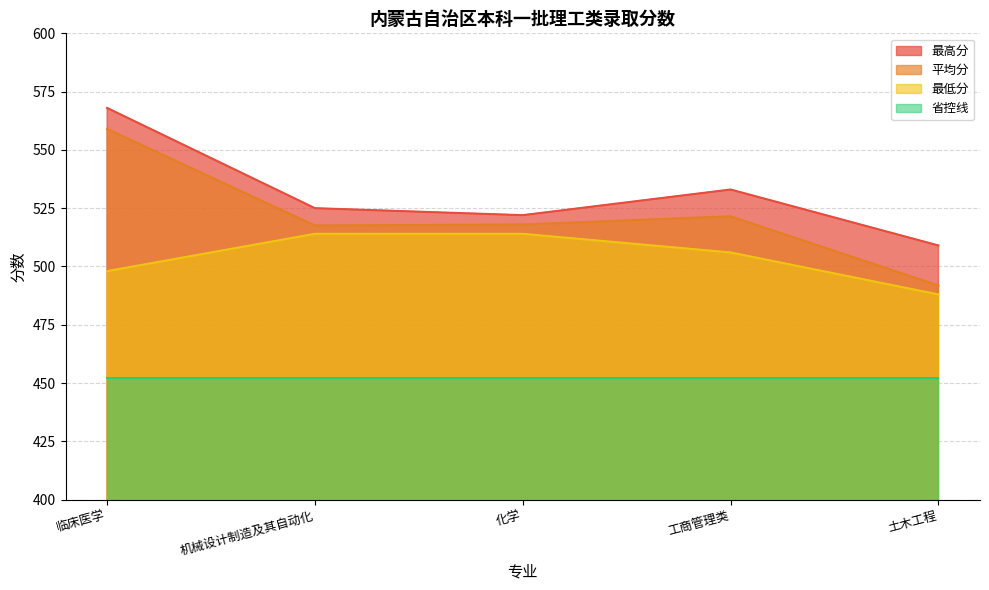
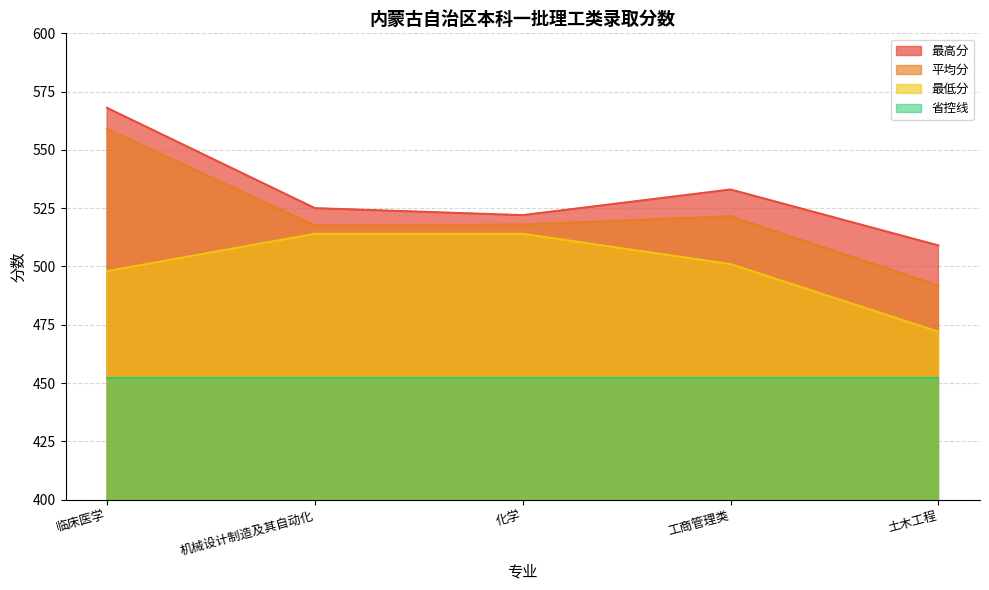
最低分, 工商管理类: 506 -> 501
最低分, 土木工程: 488 -> 472
